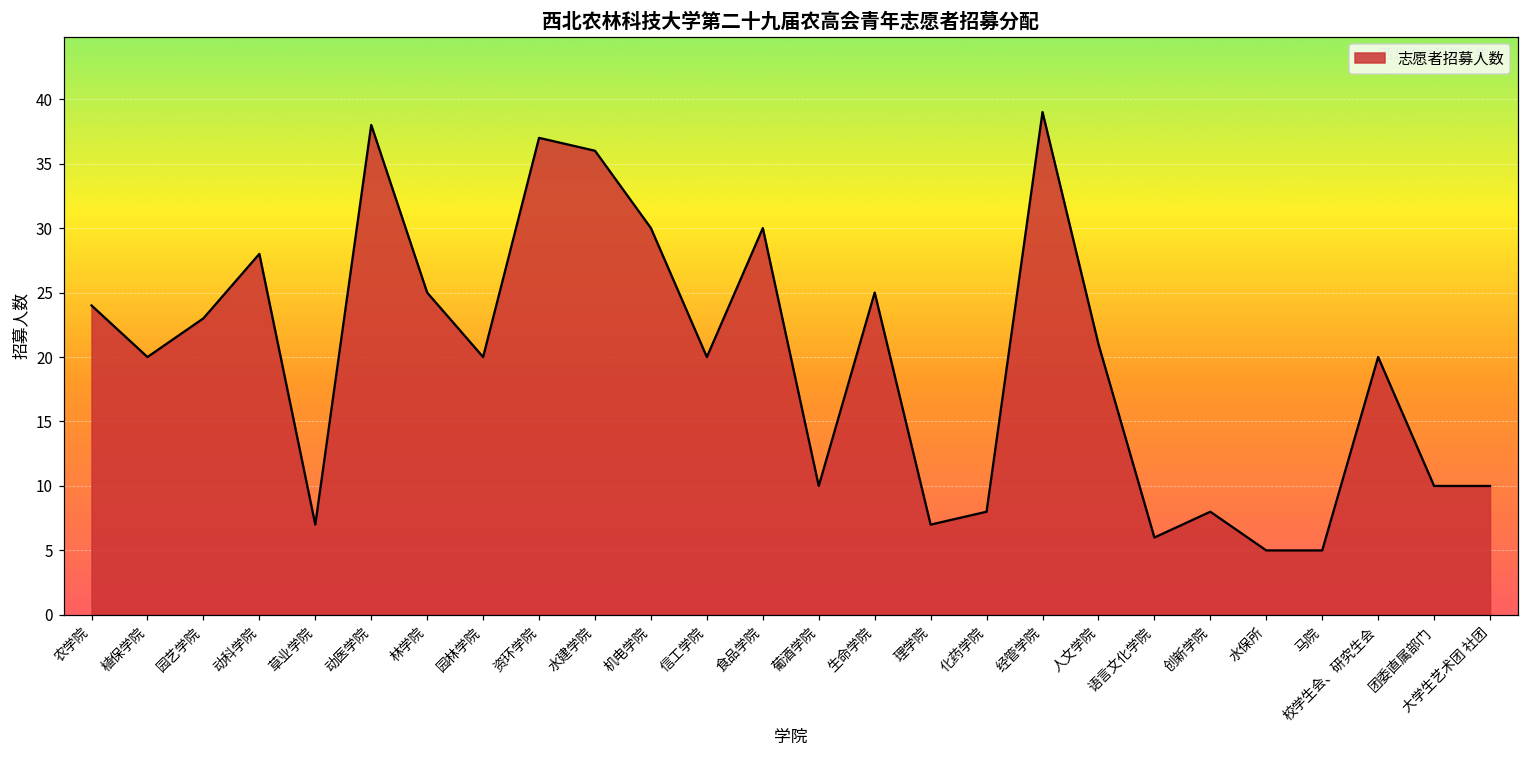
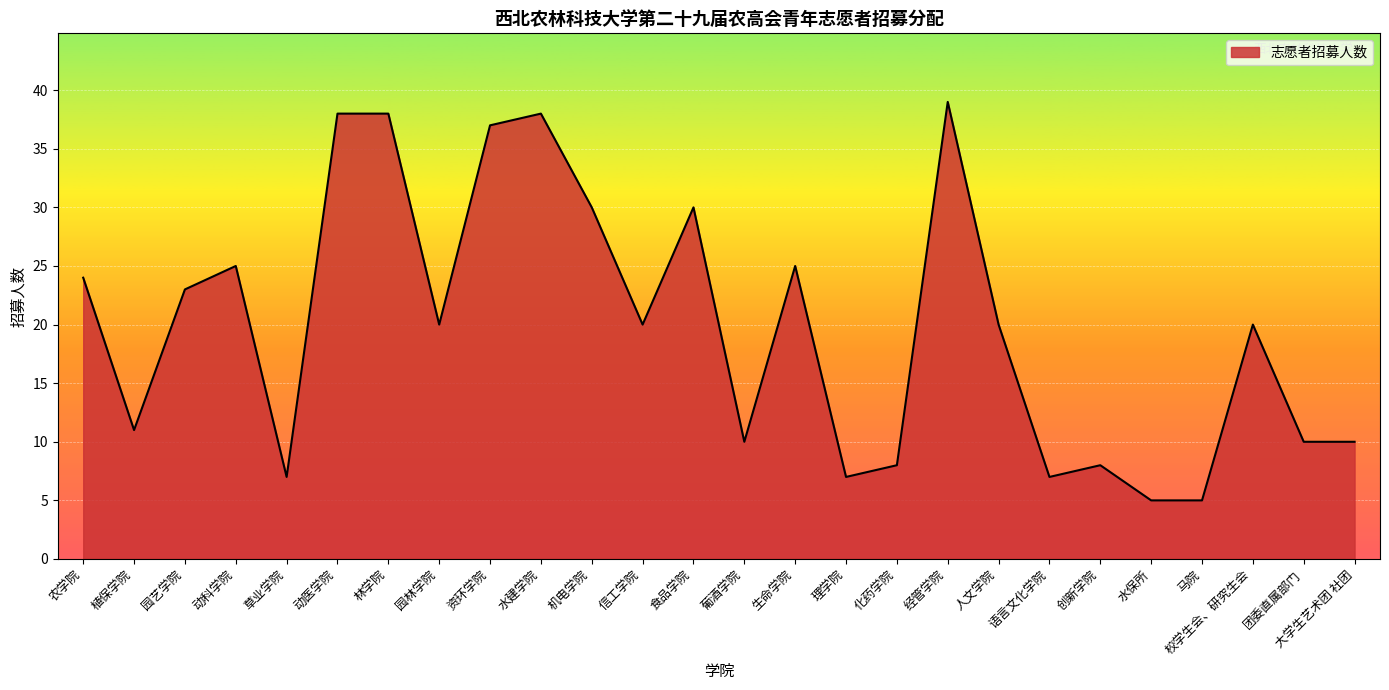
植保学院: 20 -> 11
动科学院: 28 -> 25
林学院: 25 -> 38
水建学院: 36 -> 38
人文学院: 21 -> 20
语言文化学院: 6 -> 7
